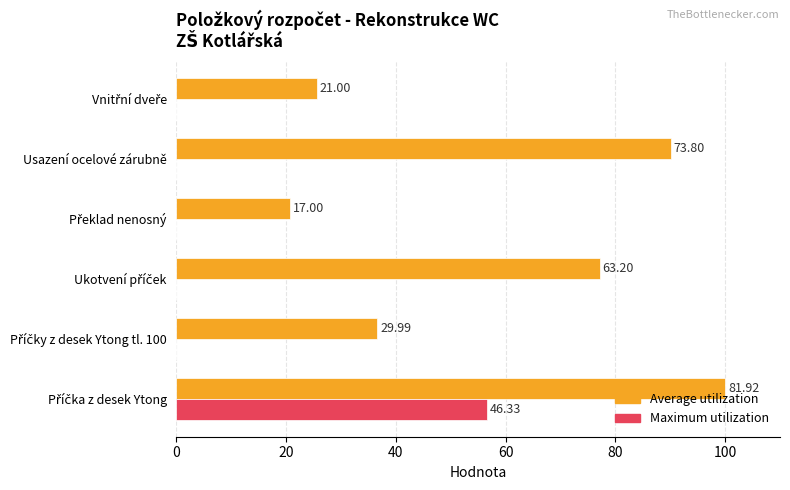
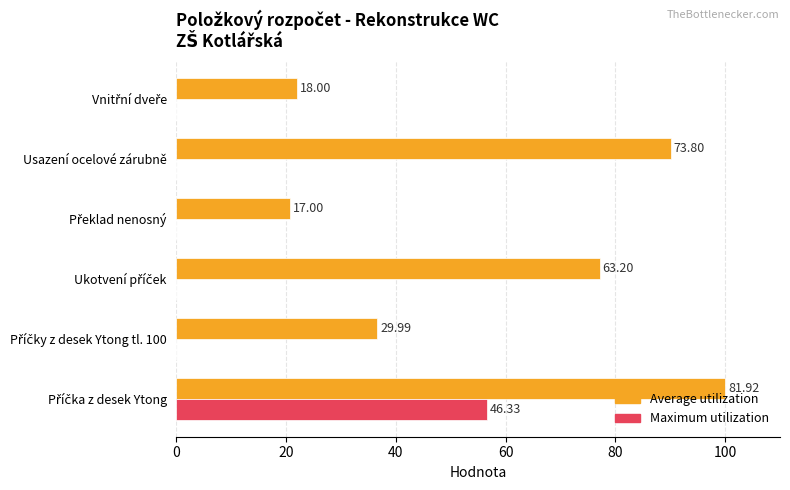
Average utilization, Vnitřní dveře: 21.00 -> 18.00
